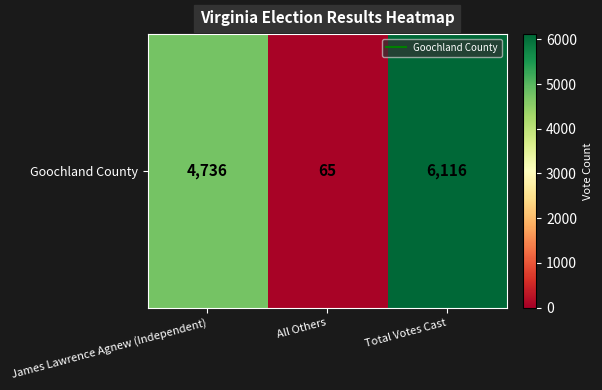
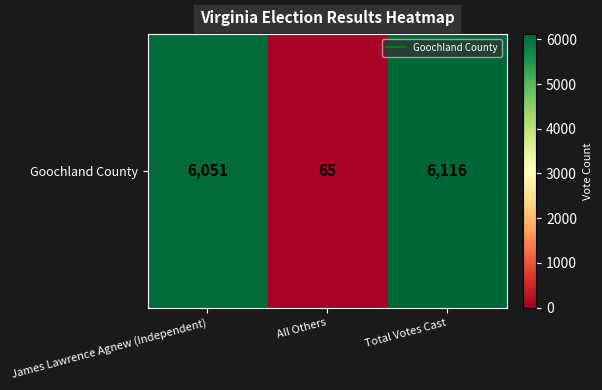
Goochland County, James Lawrence Agnew (Independent): 4,736 -> 6,051
